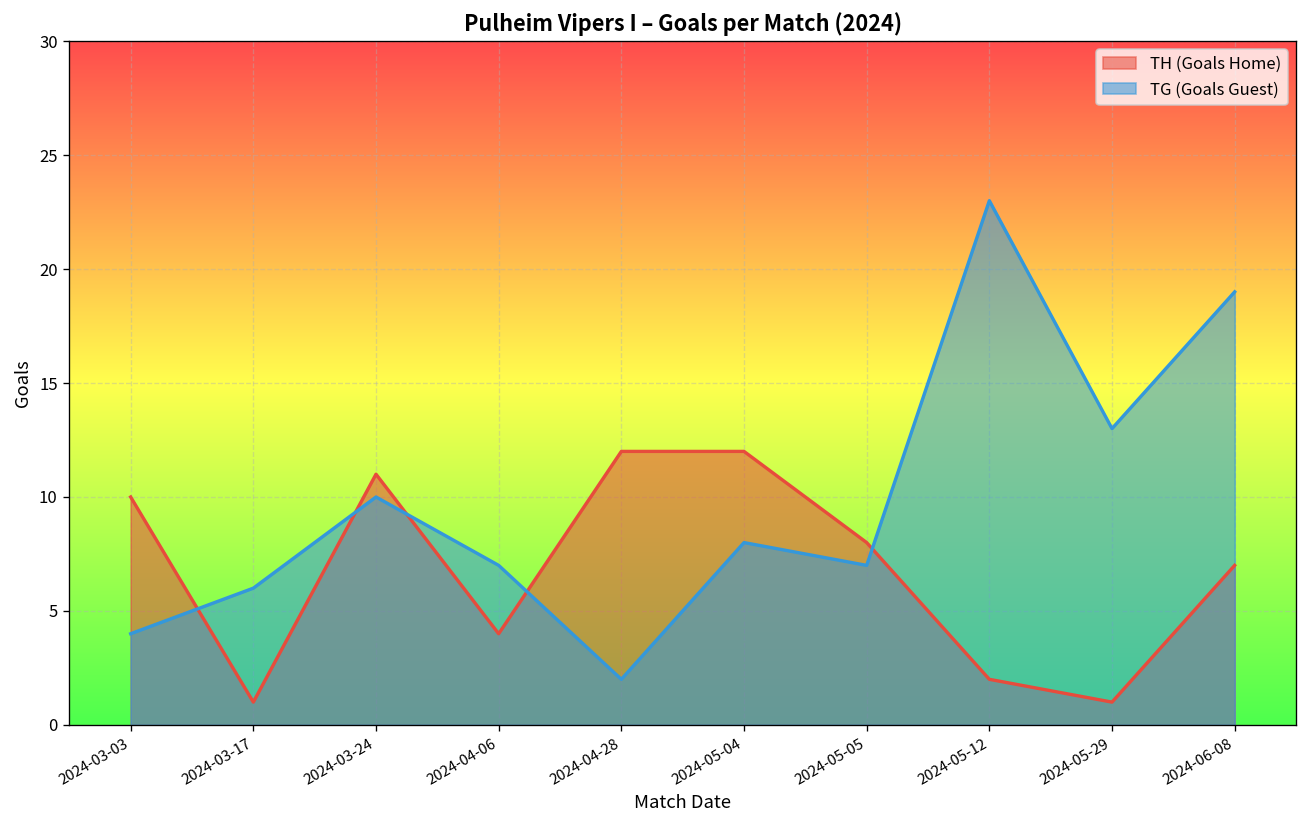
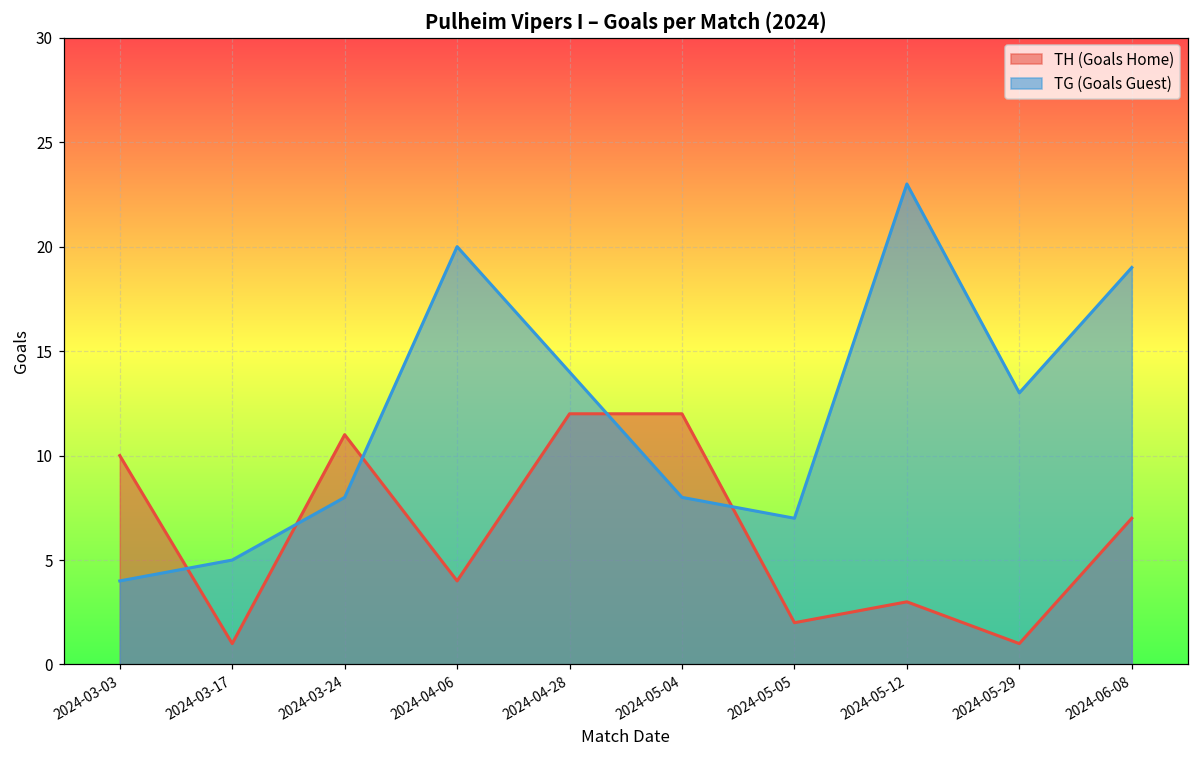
TG (Goals Guest), 2024-03-17: 6 -> 5
TG (Goals Guest), 2024-03-24: 10 -> 8
TG (Goals Guest), 2024-04-06: 7 -> 20
TG (Goals Guest), 2024-04-28: 2 -> 14
TH (Goals Home), 2024-05-05: 8 -> 2
TH (Goals Home), 2024-05-12: 2 -> 3
